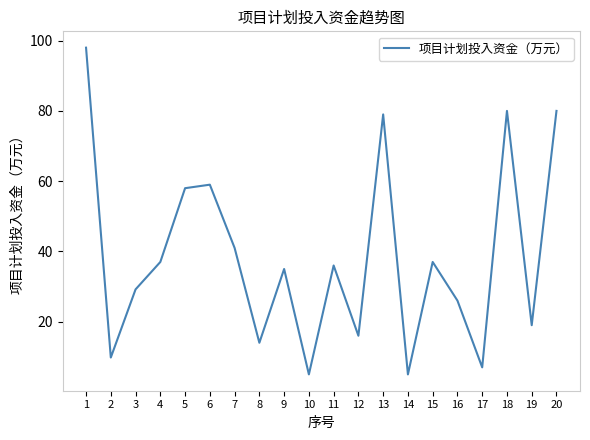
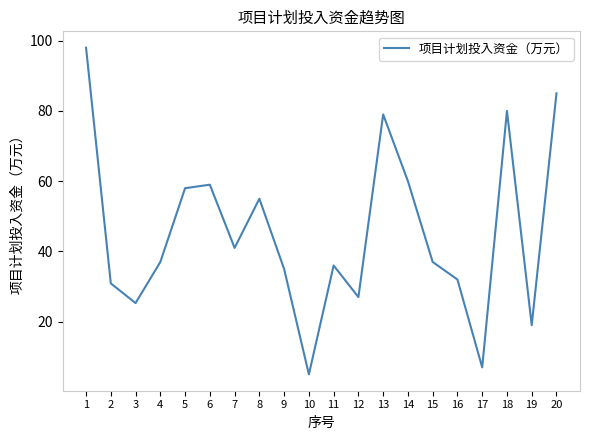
2: 10 -> 31
3: 29 -> 25
8: 14 -> 55
12: 16 -> 27
14: 5 -> 60
16: 26 -> 32
20: 80 -> 85
